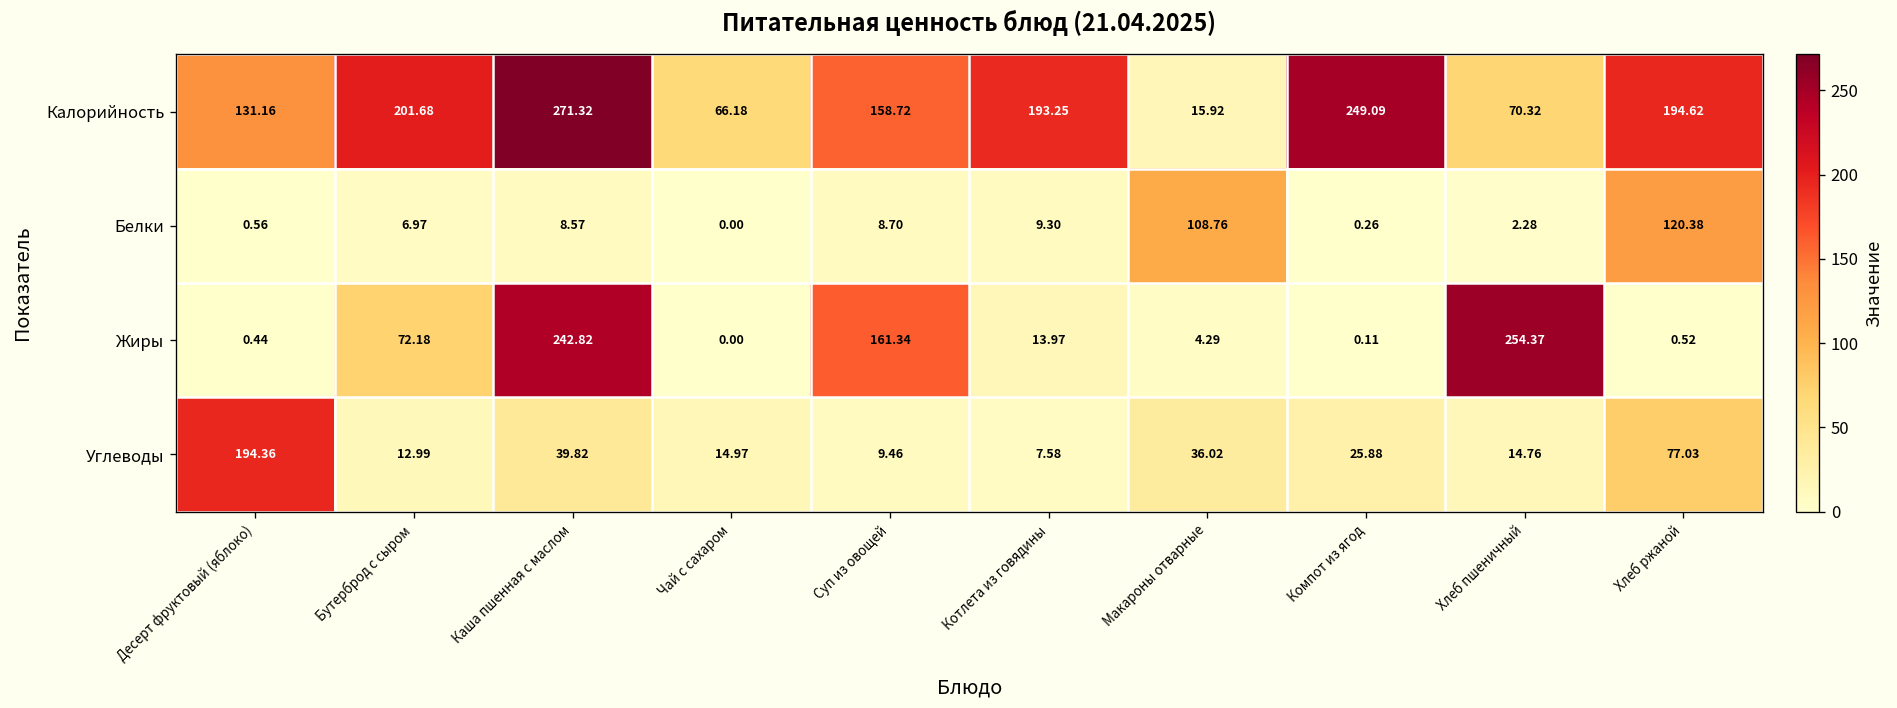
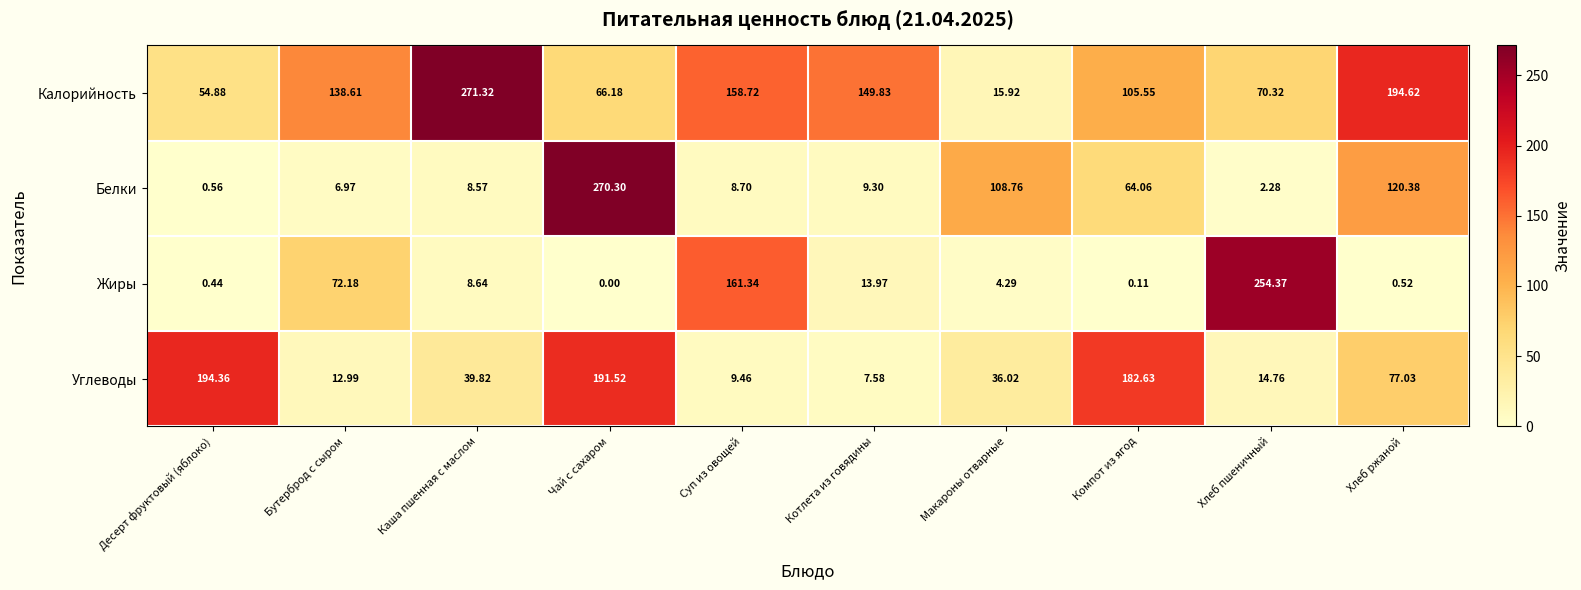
Калорийность, Десерт фруктовый (яблоко): 131.16 -> 54.88
Калорийность, Бутерброд с сыром: 201.68 -> 138.61
Калорийность, Котлета из говядины: 193.25 -> 149.83
Калорийность, Компот из ягод: 249.09 -> 105.55
Белки, Чай с сахаром: 0.00 -> 270.30
Белки, Компот из ягод: 0.26 -> 64.06
Жиры, Каша пшенная с маслом: 242.82 -> 8.64
Углеводы, Чай с сахаром: 14.97 -> 191.52
Углеводы, Компот из ягод: 25.88 -> 182.63
